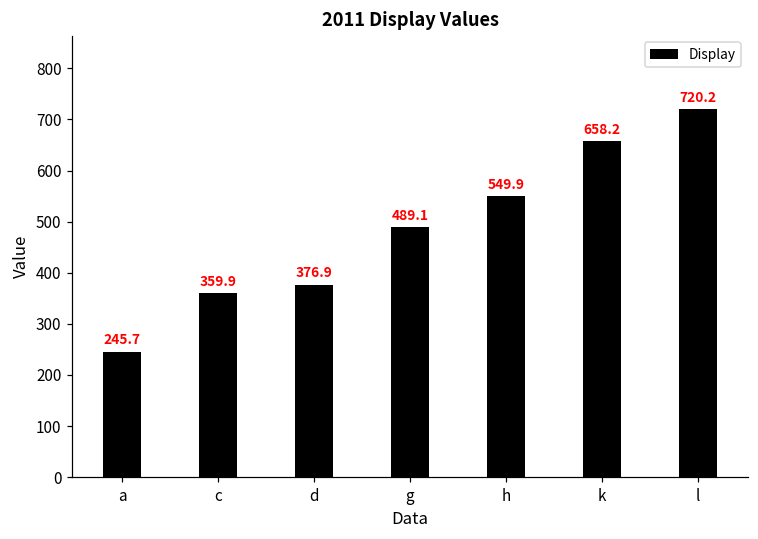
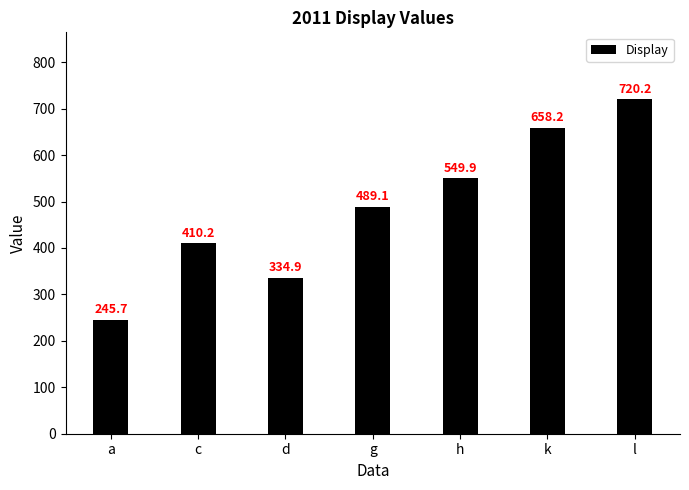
c: 359.9 -> 410.2
d: 376.9 -> 334.9
